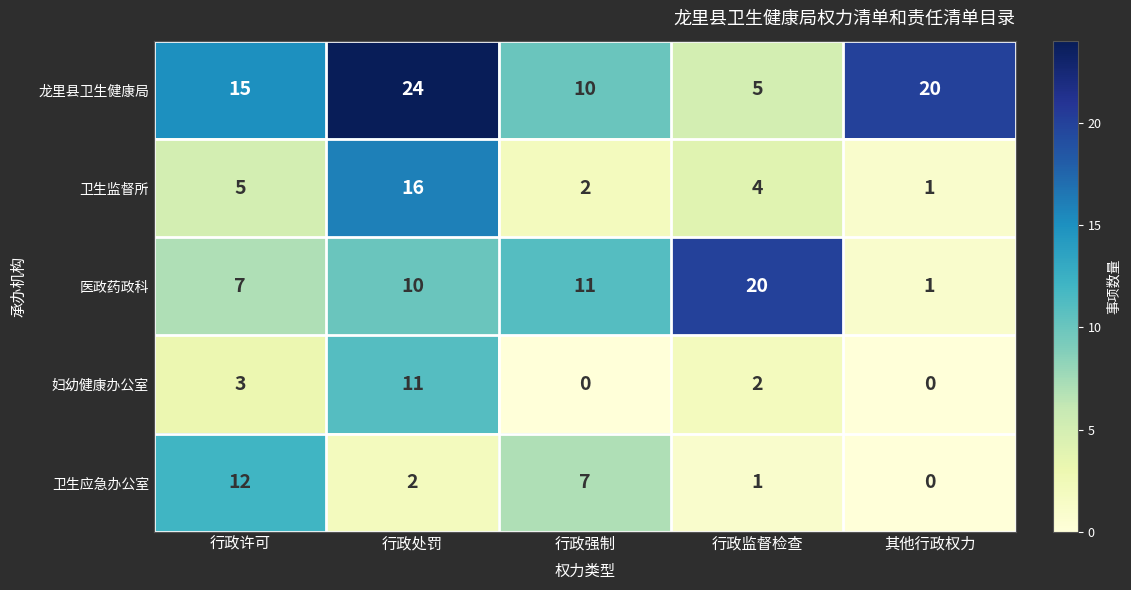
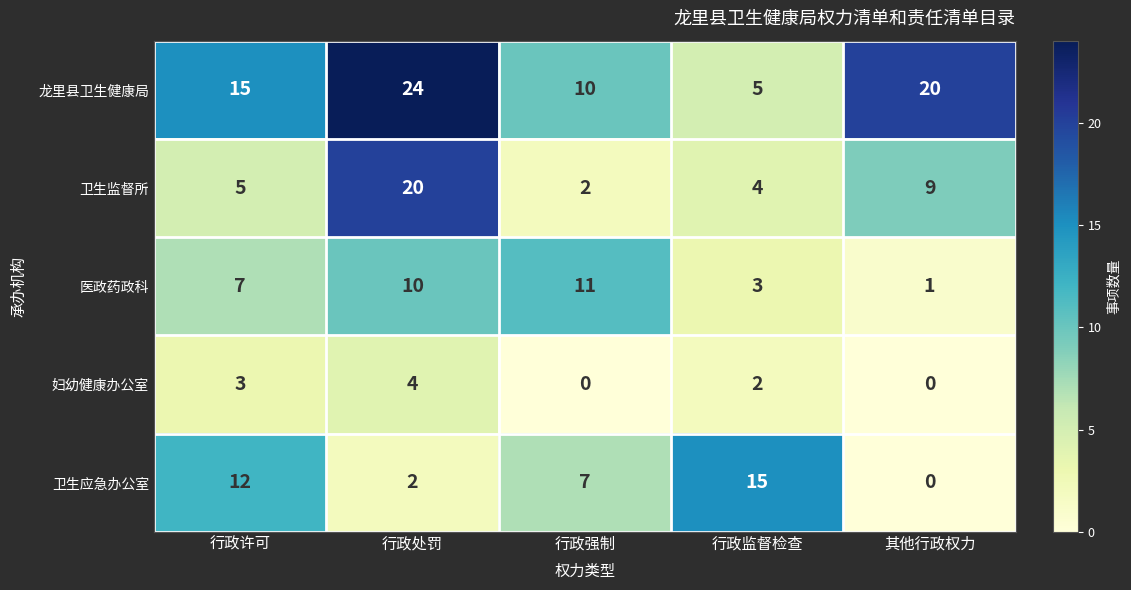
卫生监督所, 行政处罚: 16 -> 20
卫生监督所, 其他行政权力: 1 -> 9
医政药政科, 行政监督检查: 20 -> 3
妇幼健康办公室, 行政处罚: 11 -> 4
卫生应急办公室, 行政监督检查: 1 -> 15
